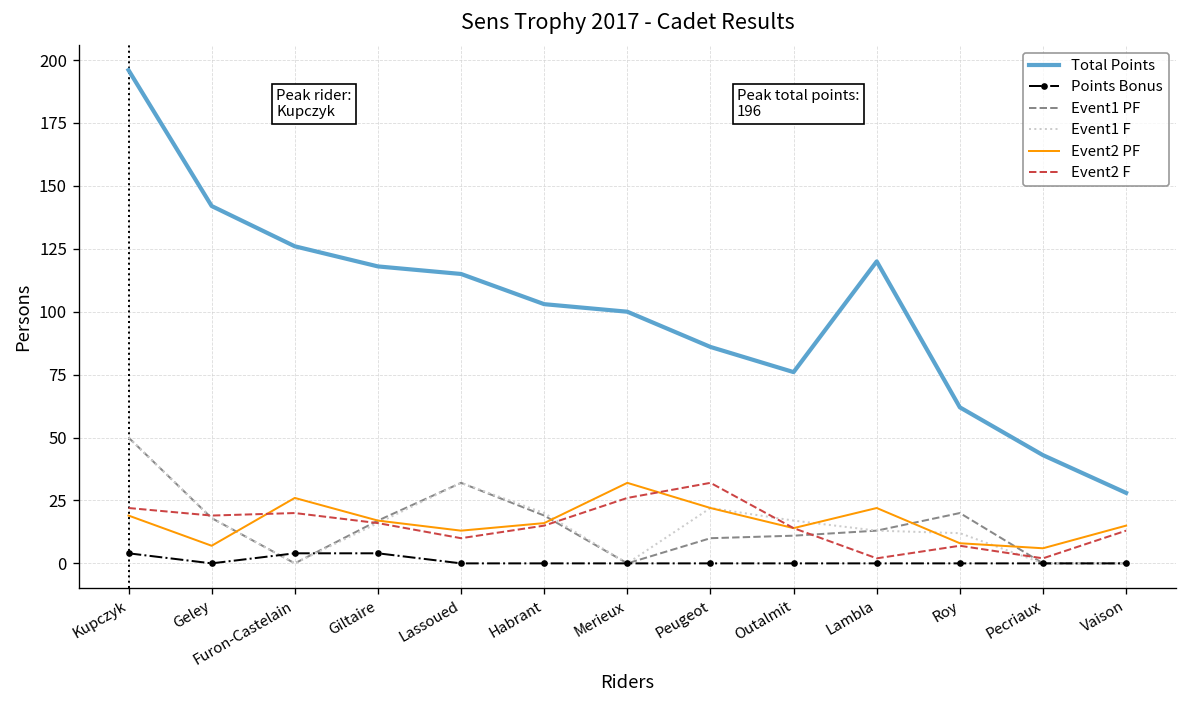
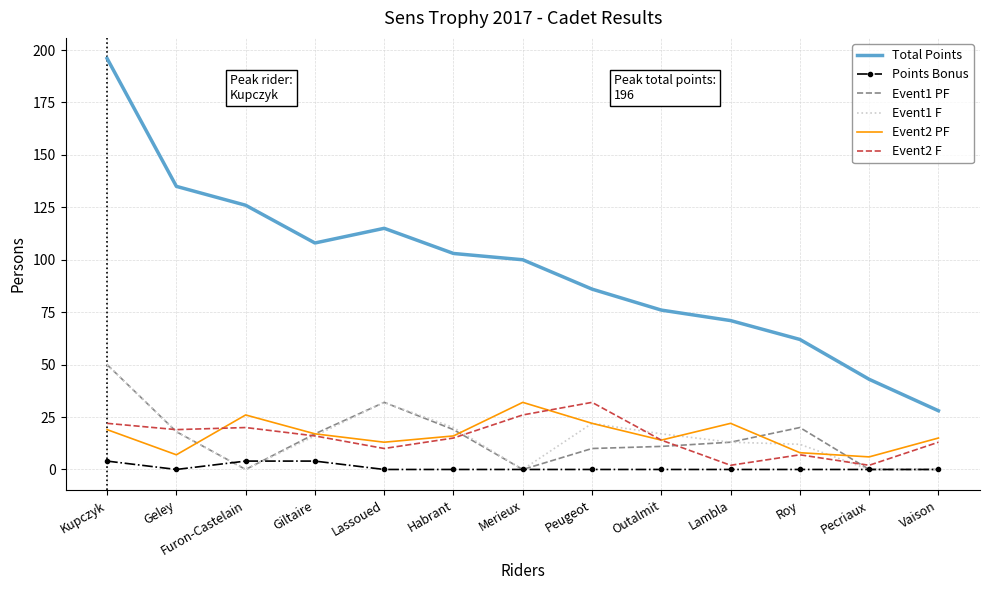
Total Points, Geley: 142 -> 135
Total Points, Giltaire: 118 -> 108
Total Points, Lambla: 120 -> 71
